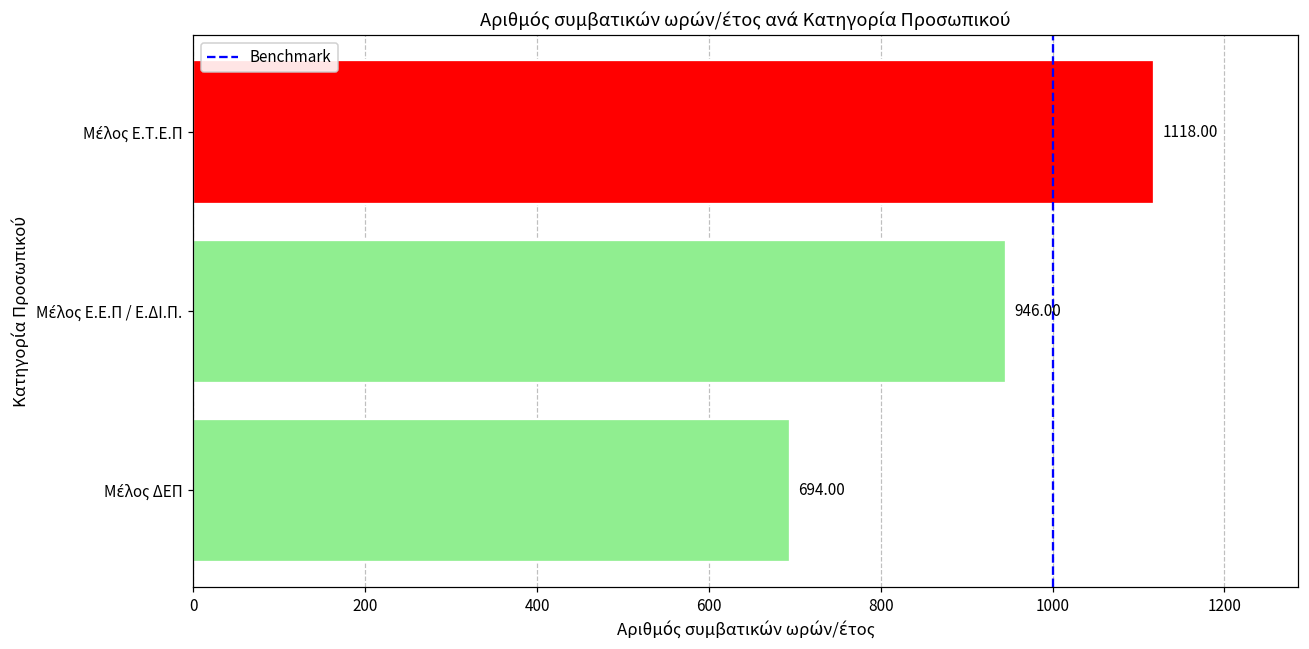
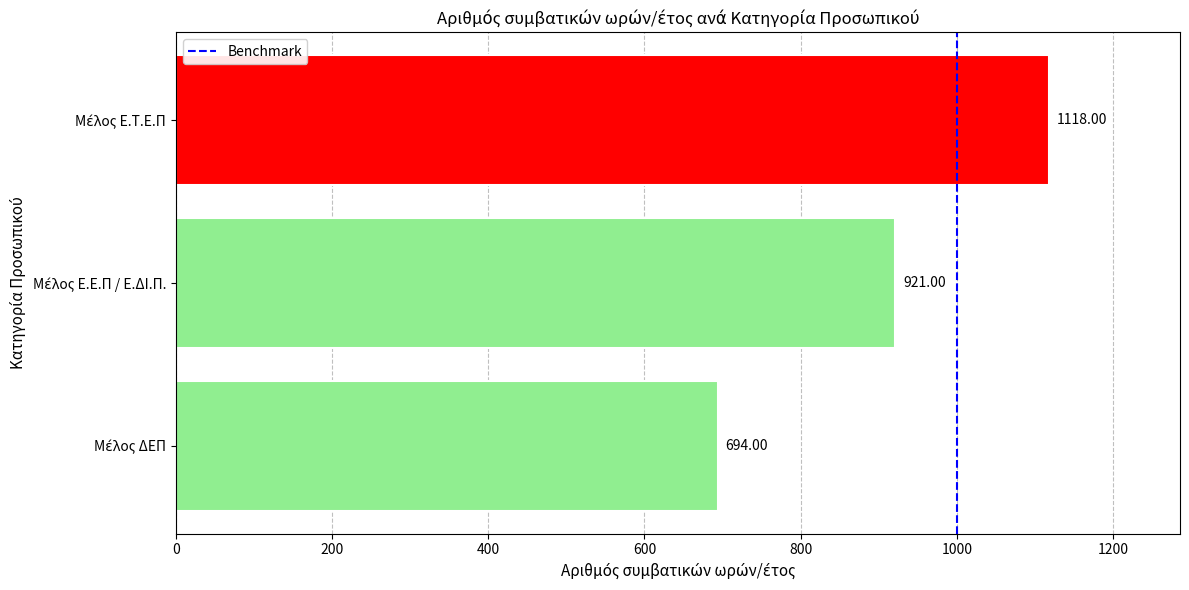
Μέλος Ε.Ε.Π / Ε.ΔΙ.Π.: 946.00 -> 921.00
